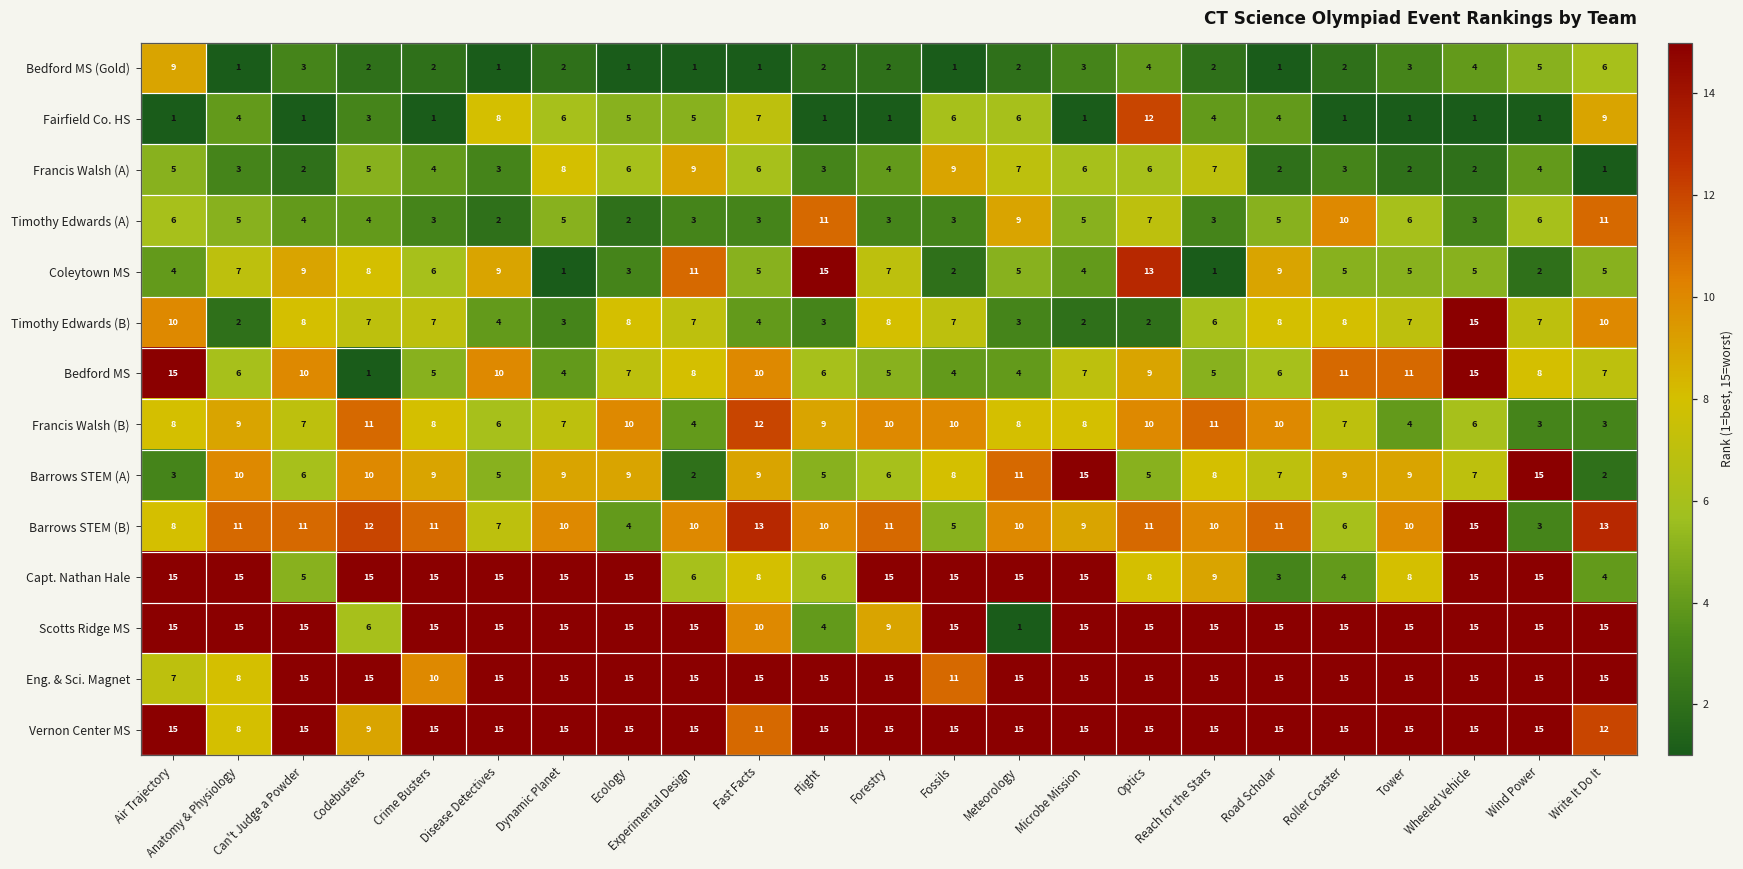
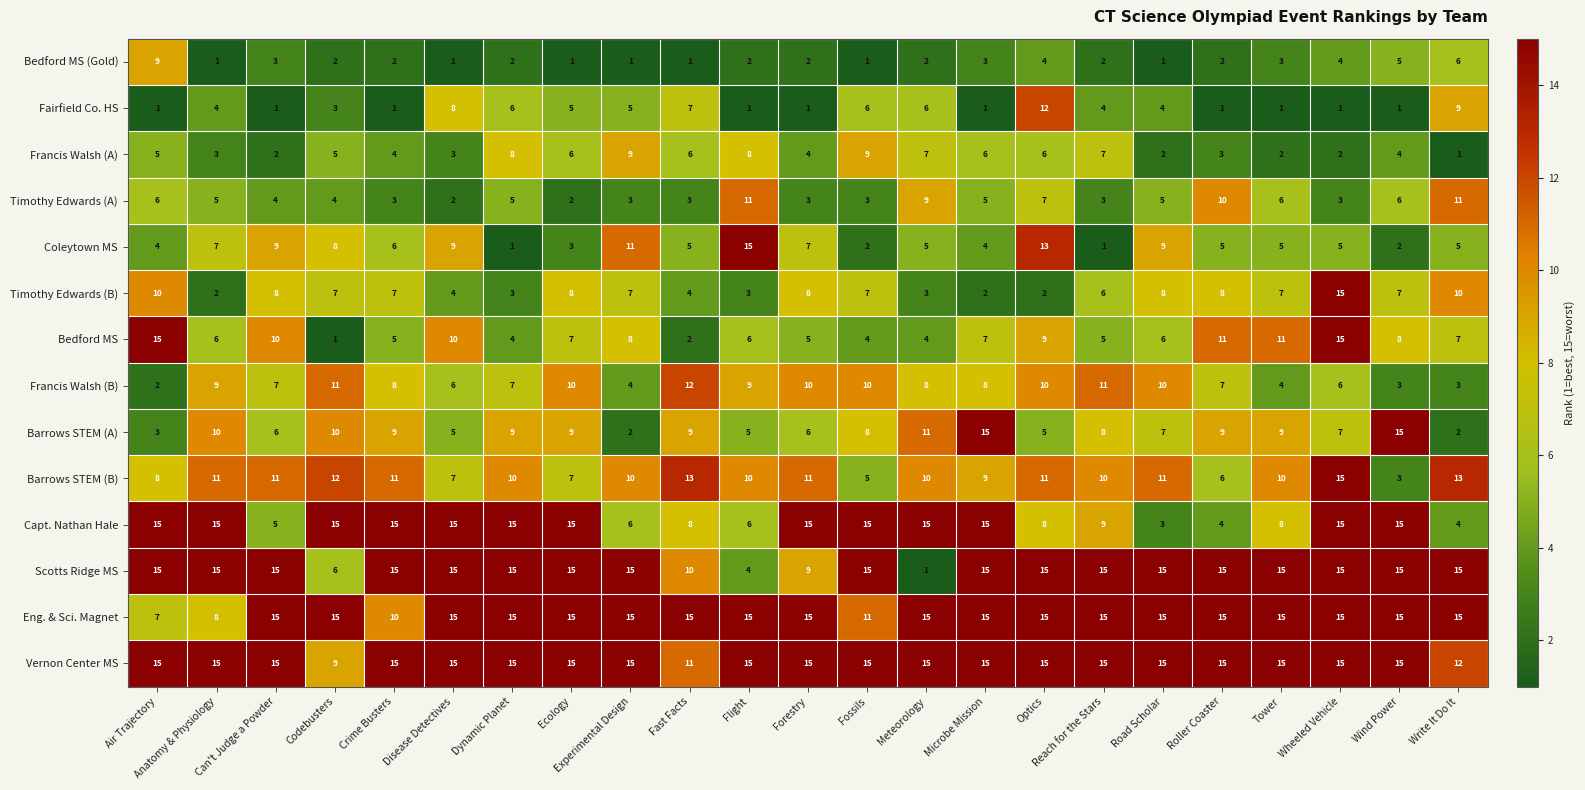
Francis Walsh (A), Flight: 3 -> 8
Bedford MS, Fast Facts: 10 -> 2
Francis Walsh (B), Air Trajectory: 8 -> 2
Barrows STEM (B), Ecology: 4 -> 7
Vernon Center MS, Anatomy & Physiology: 8 -> 15
